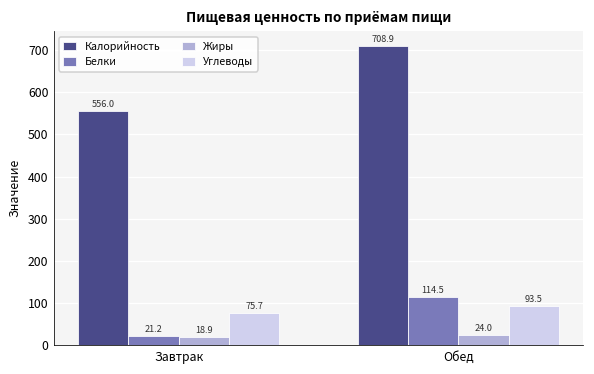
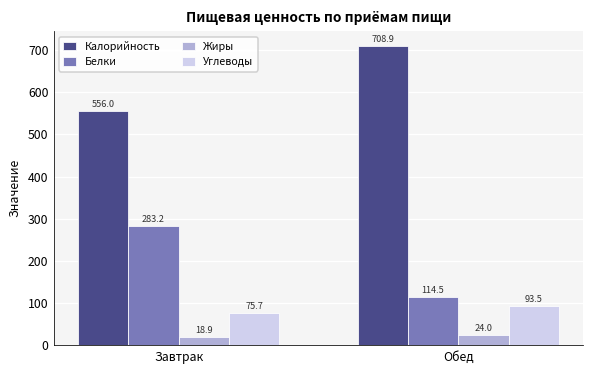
Белки, Завтрак: 21.2 -> 283.2
